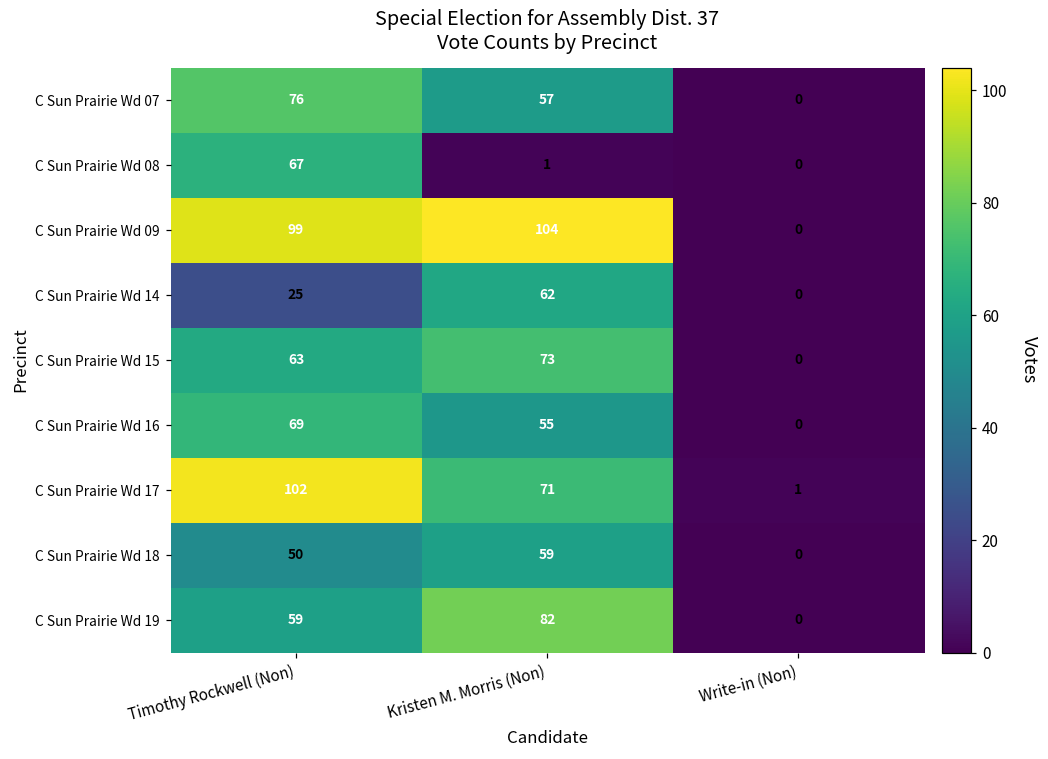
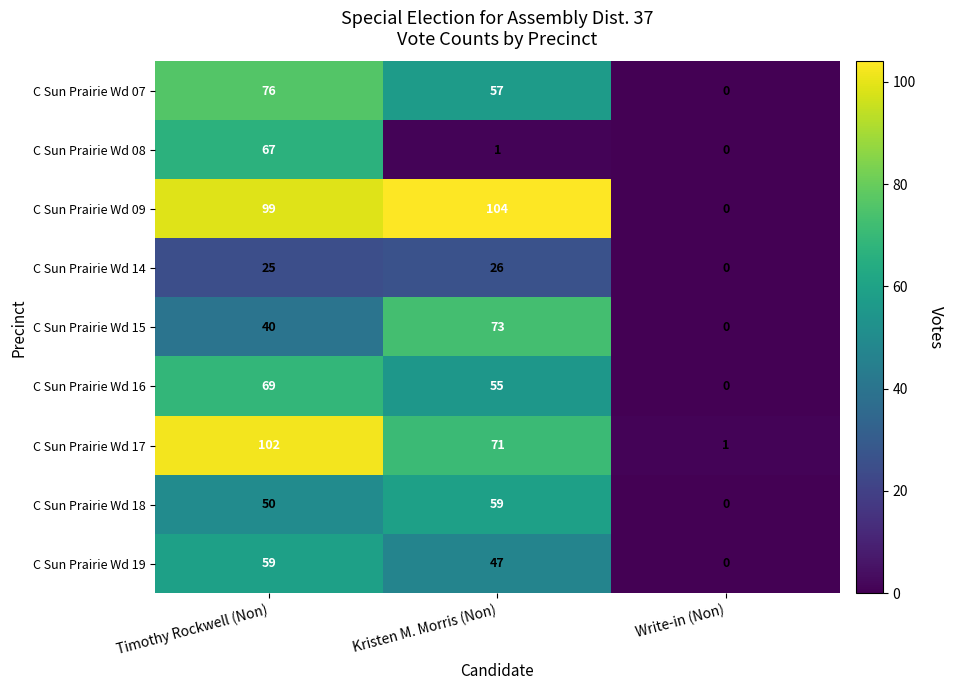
C Sun Prairie Wd 14, Kristen M. Morris (Non): 62 -> 26
C Sun Prairie Wd 15, Timothy Rockwell (Non): 63 -> 40
C Sun Prairie Wd 19, Kristen M. Morris (Non): 82 -> 47
